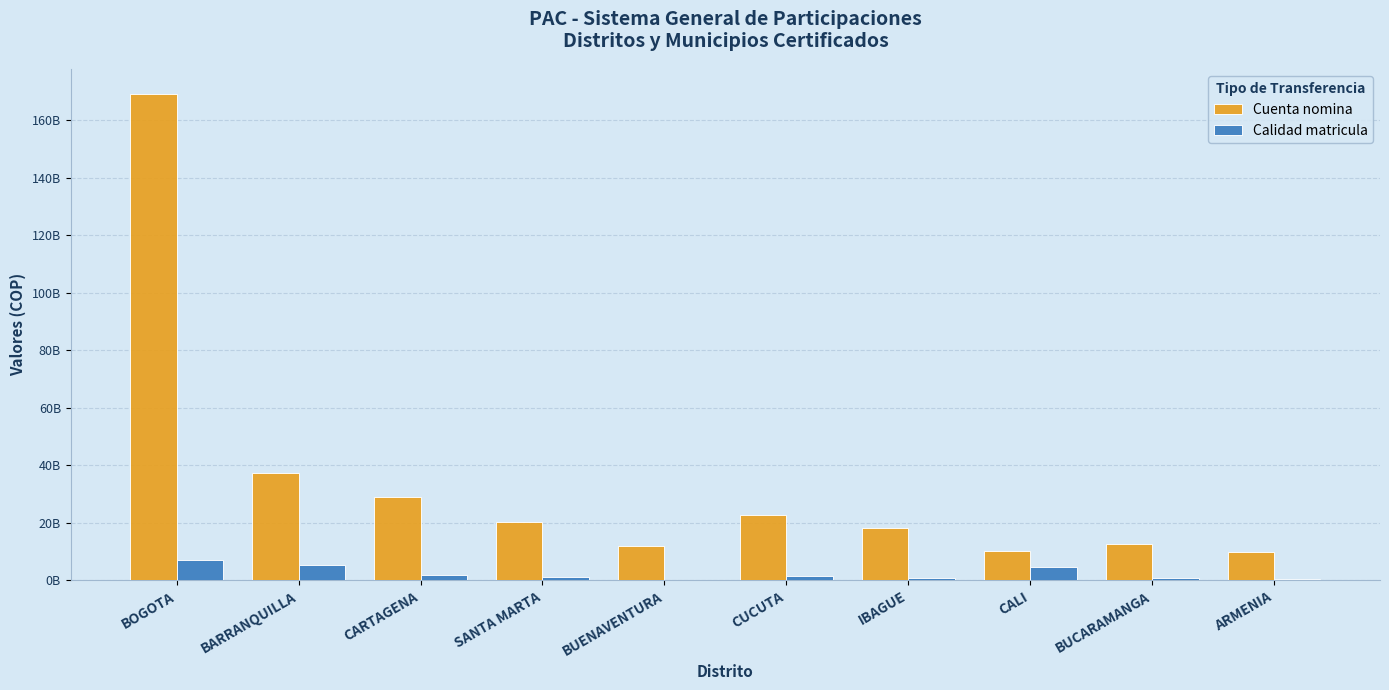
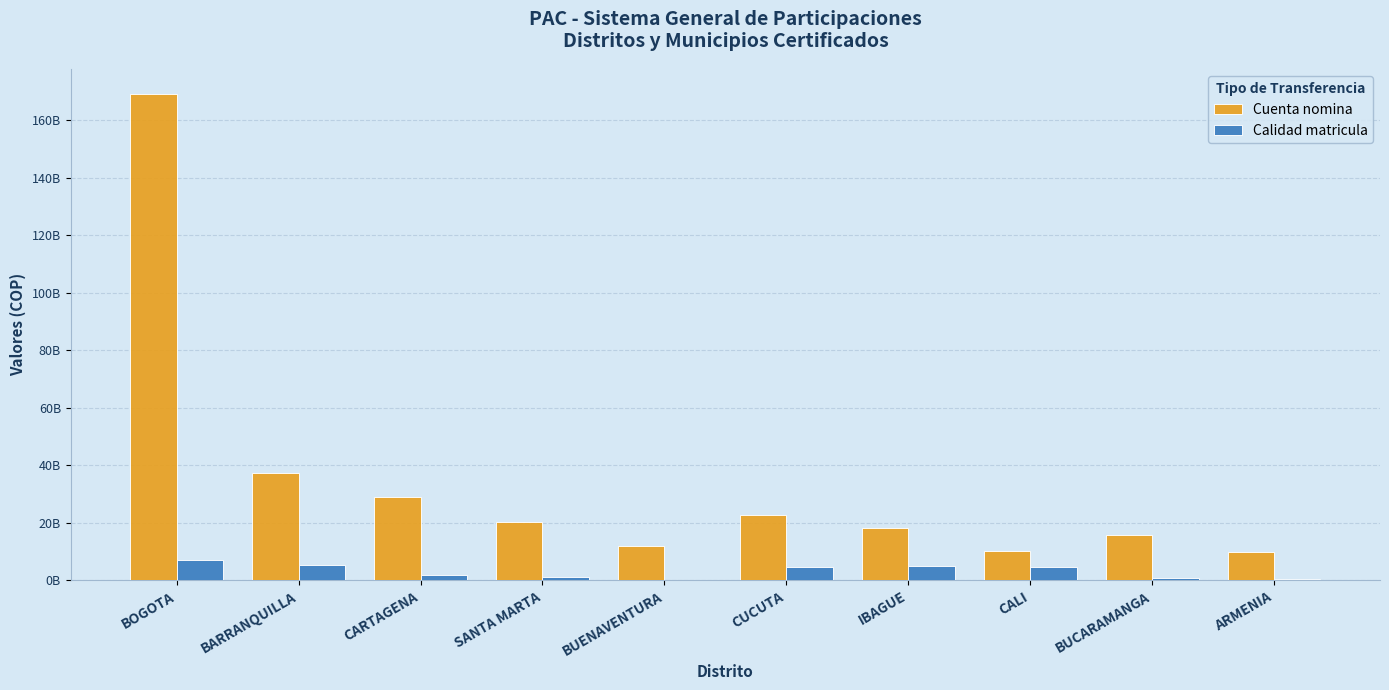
Calidad matricula, CUCUTA: 2000000000 -> 5000000000
Calidad matricula, IBAGUE: 1000000000 -> 5000000000
Cuenta nomina, BUCARAMANGA: 13000000000 -> 16000000000
